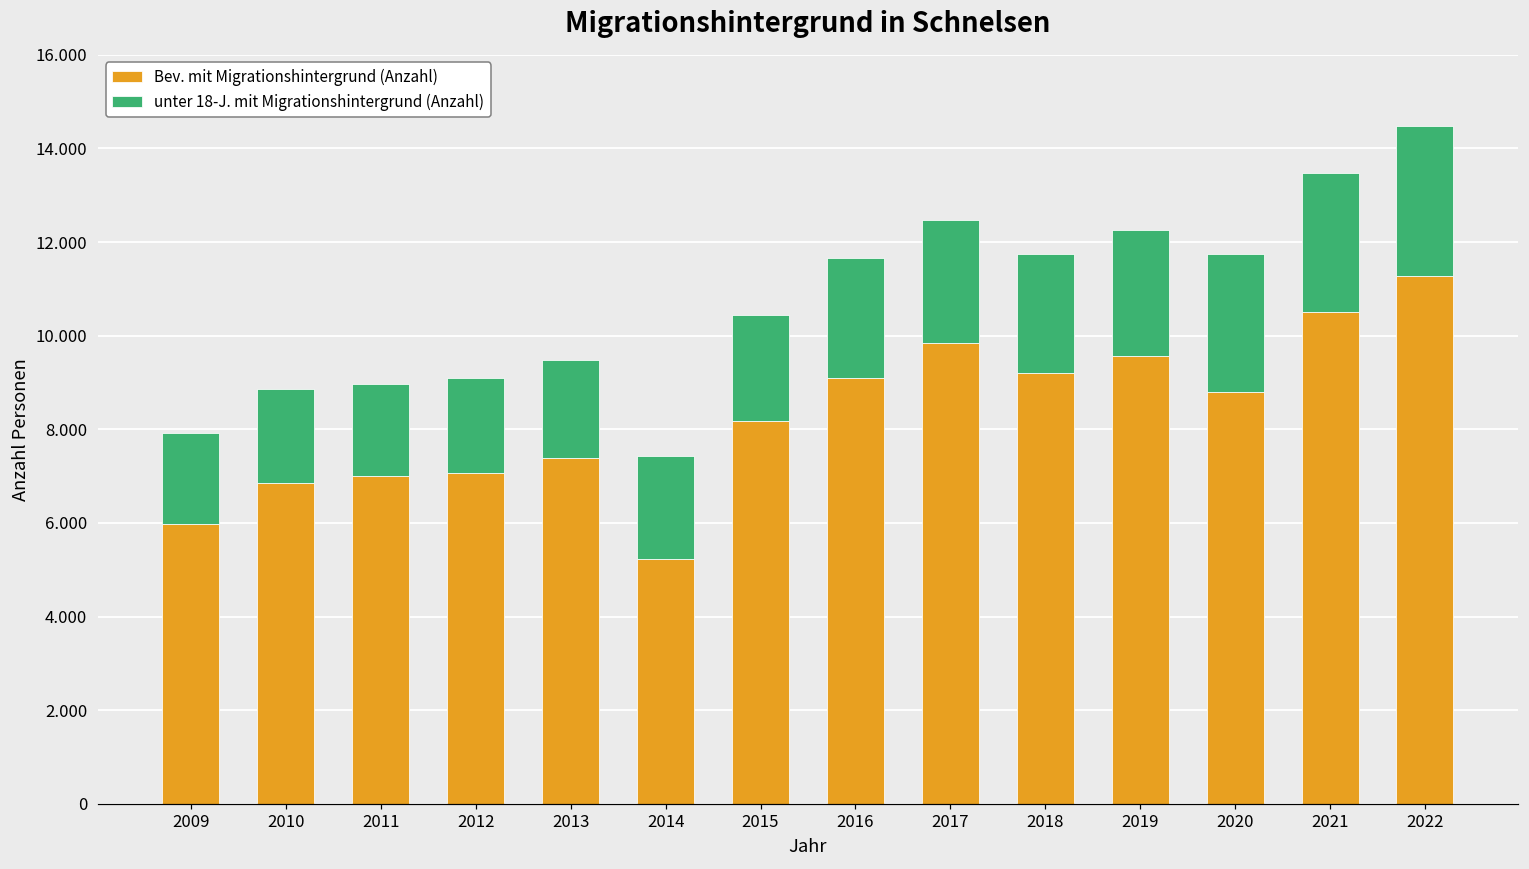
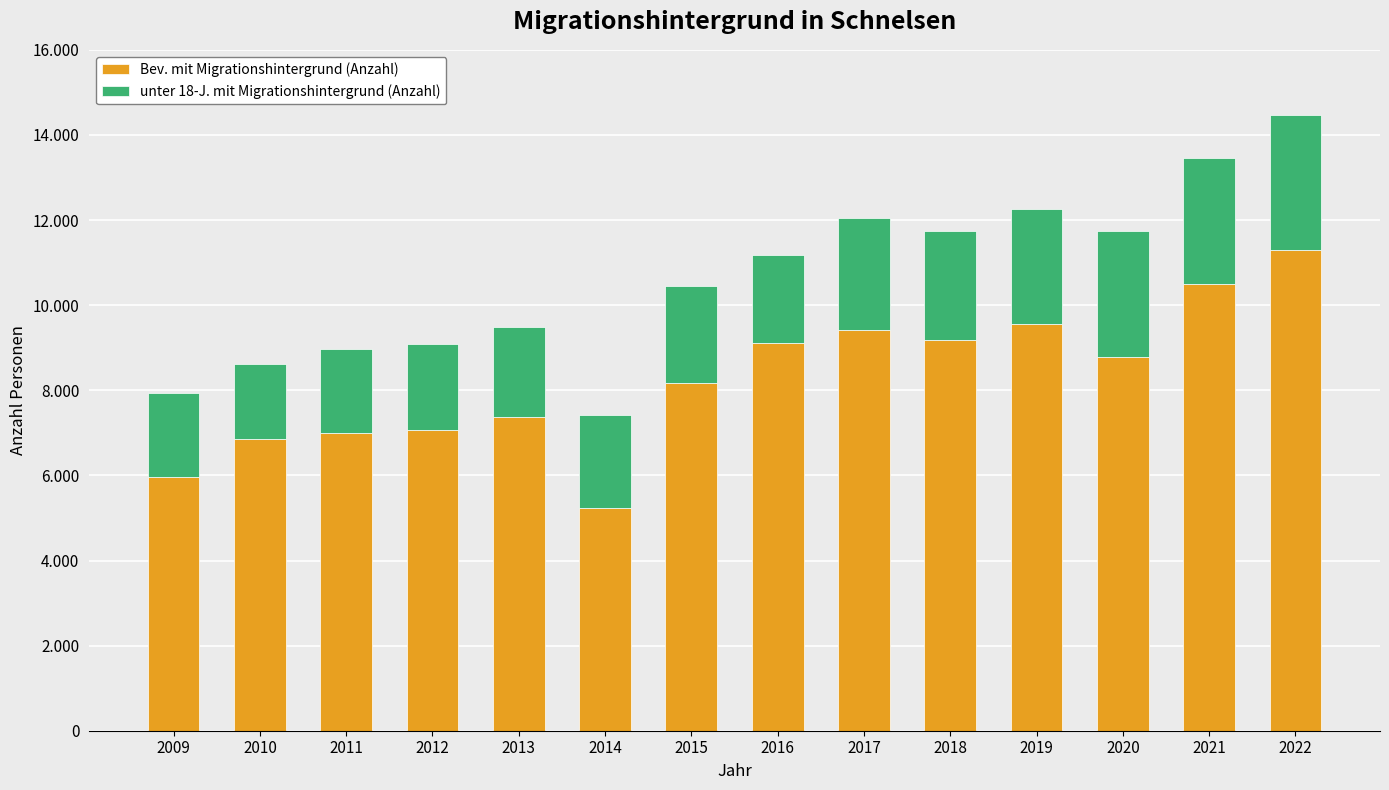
unter 18-J. mit Migrationshintergrund (Anzahl), 2010: 2.0 -> 1.8
unter 18-J. mit Migrationshintergrund (Anzahl), 2016: 2.6 -> 2.1
Bev. mit Migrationshintergrund (Anzahl), 2017: 9.8 -> 9.4
